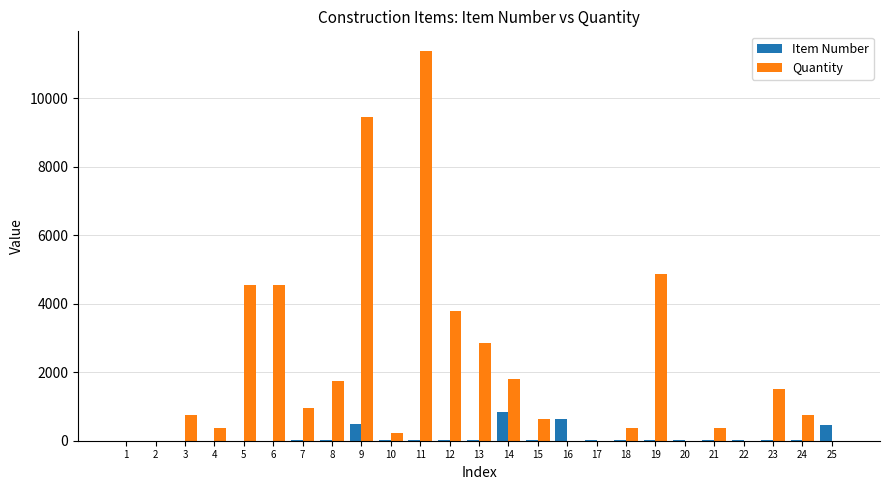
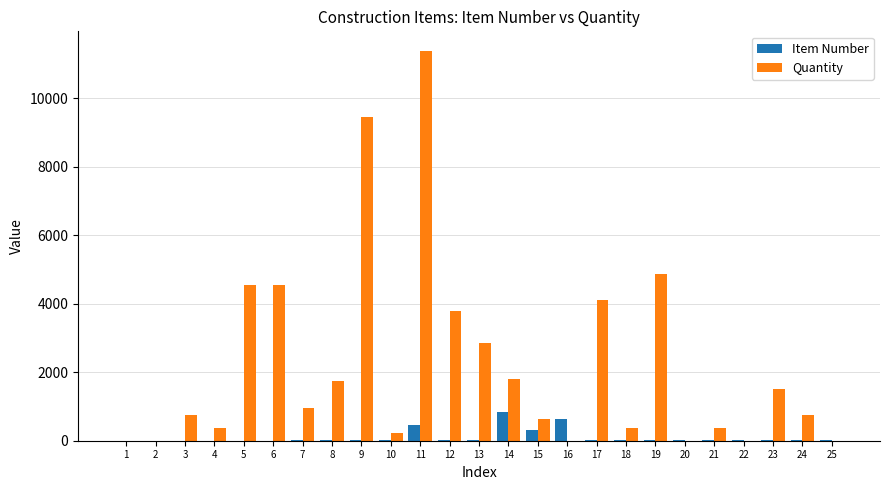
Item Number, 9: 500 -> 0
Item Number, 11: 0 -> 500
Item Number, 15: 0 -> 300
Quantity, 17: 0 -> 4100
Item Number, 25: 500 -> 0
